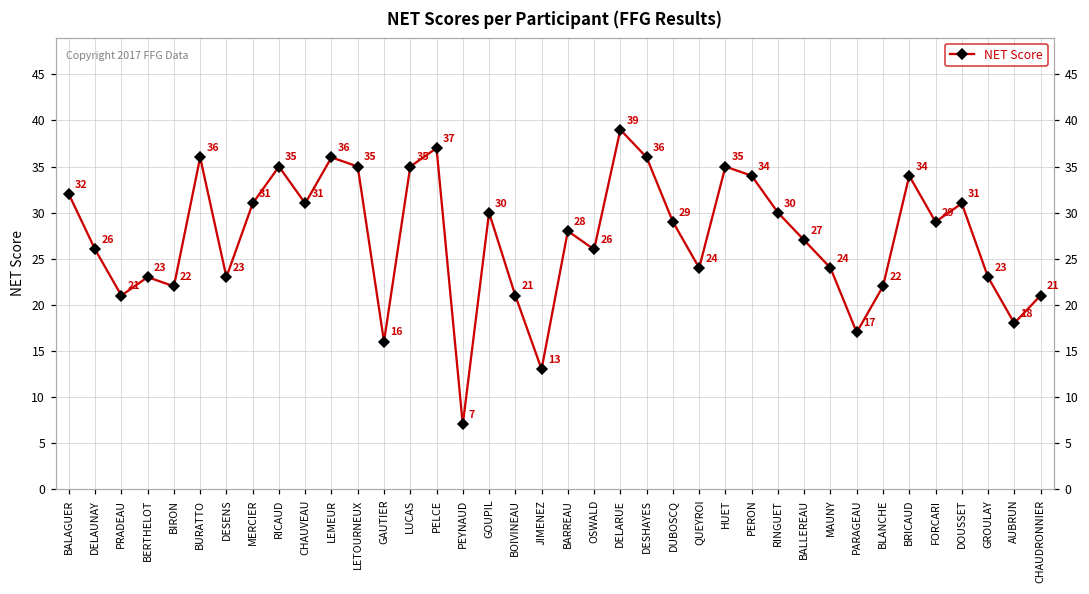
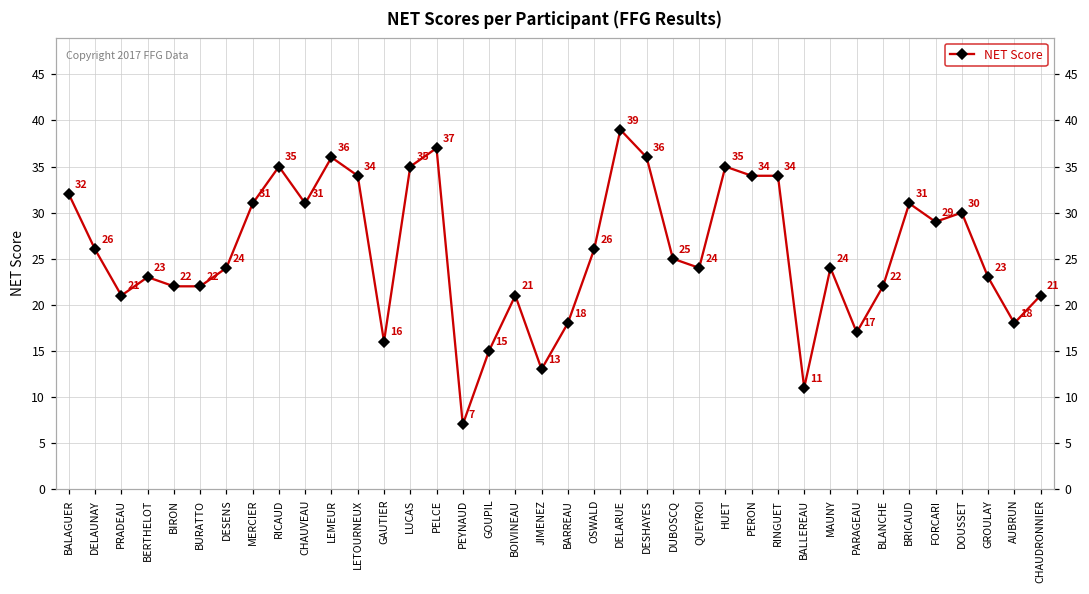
BURATTO: 36 -> 22
DESENS: 23 -> 24
LETOURNEUX: 35 -> 34
GOUPIL: 30 -> 15
BARREAU: 28 -> 18
DUBOSCQ: 29 -> 25
RINGUET: 30 -> 34
BALLEREAU: 27 -> 11
BRICAUD: 34 -> 31
DOUSSET: 31 -> 30
